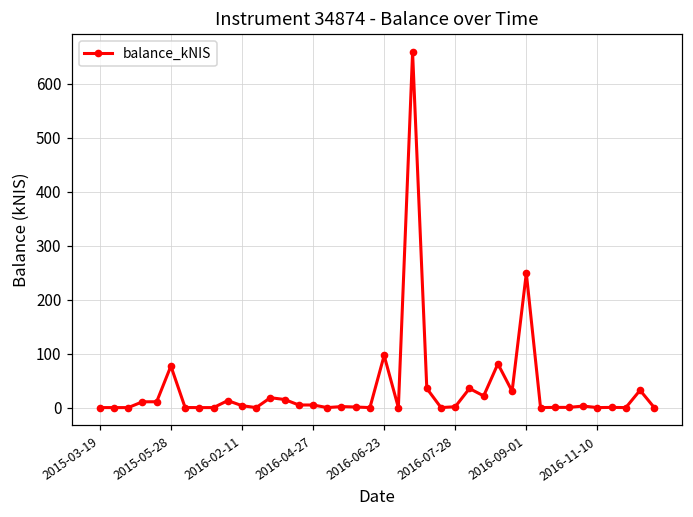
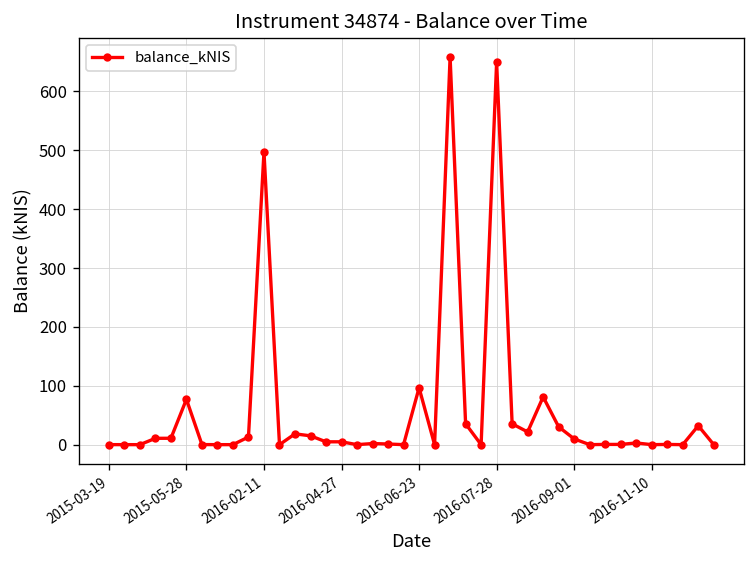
2016-02-11: 0 -> 500
2016-07-28: 0 -> 650
2016-09-01: 250 -> 10
